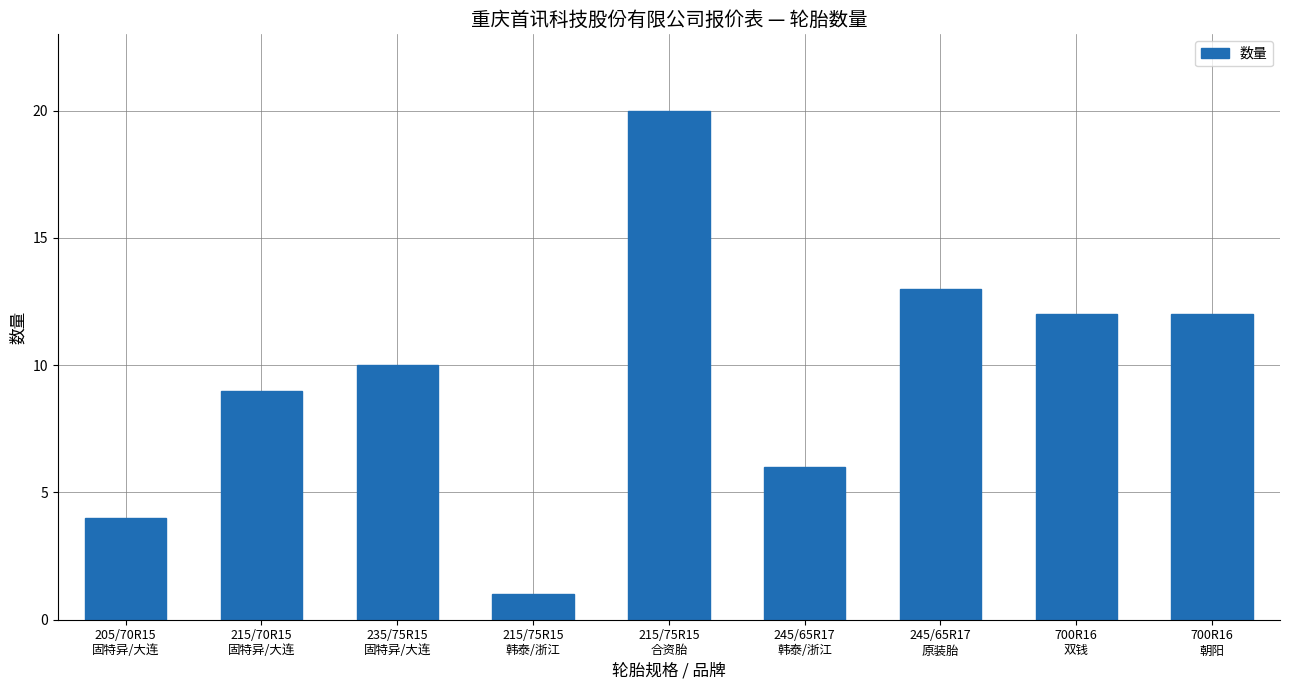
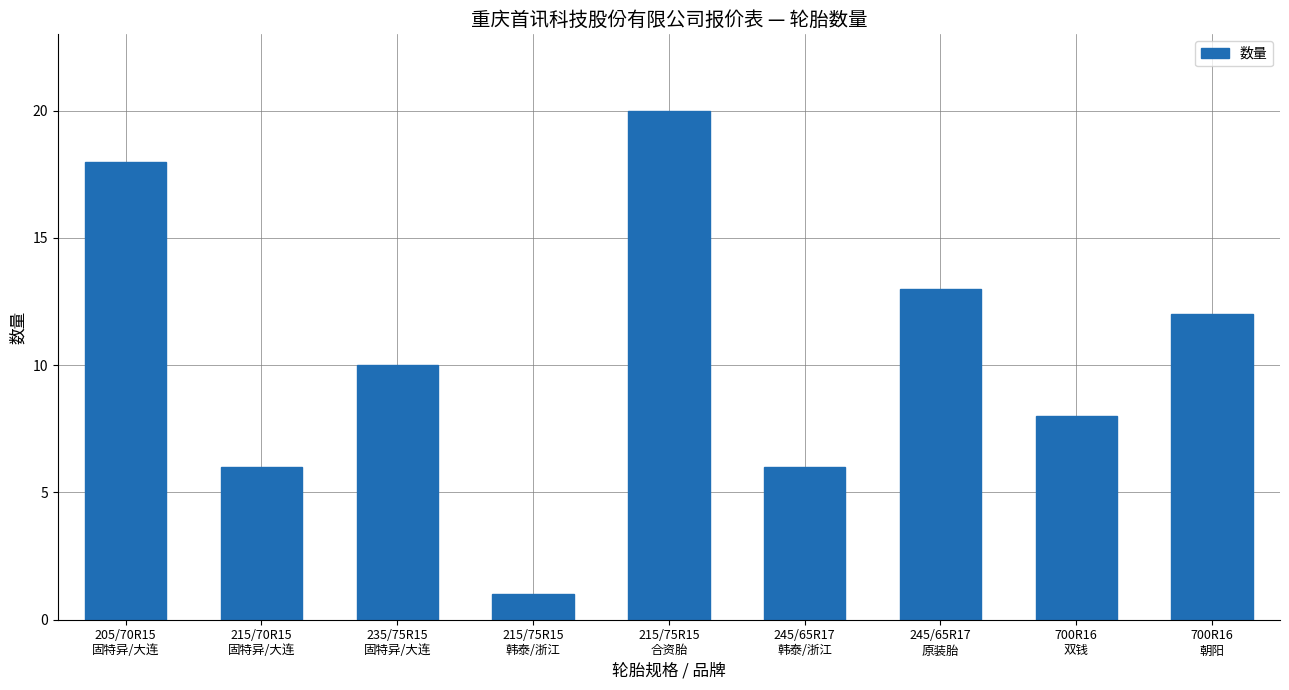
205/70R15 固特异/大连: 4 -> 18
215/70R15 固特异/大连: 9 -> 6
700R16 双钱: 12 -> 8
